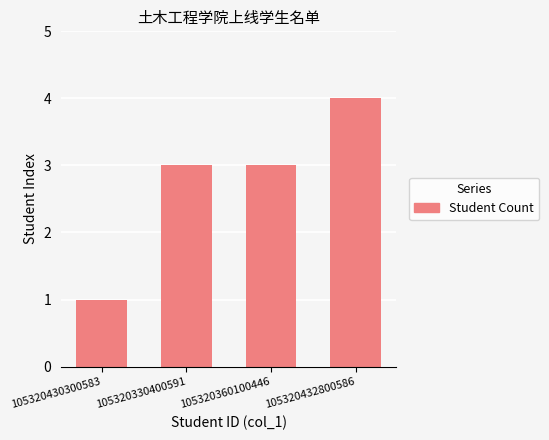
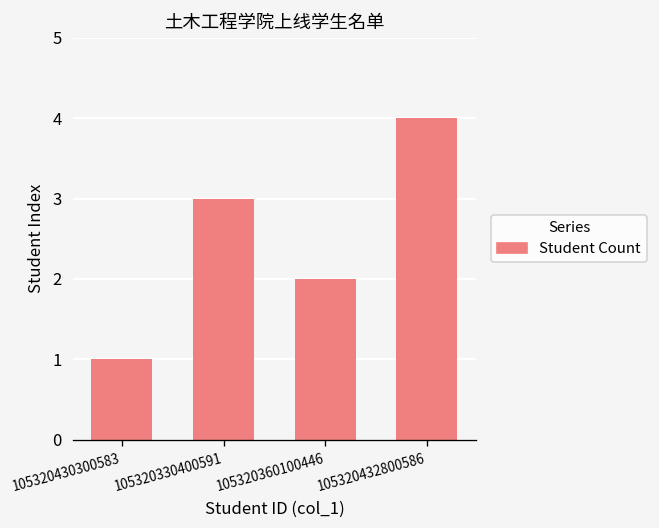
105320360100446: 3 -> 2
